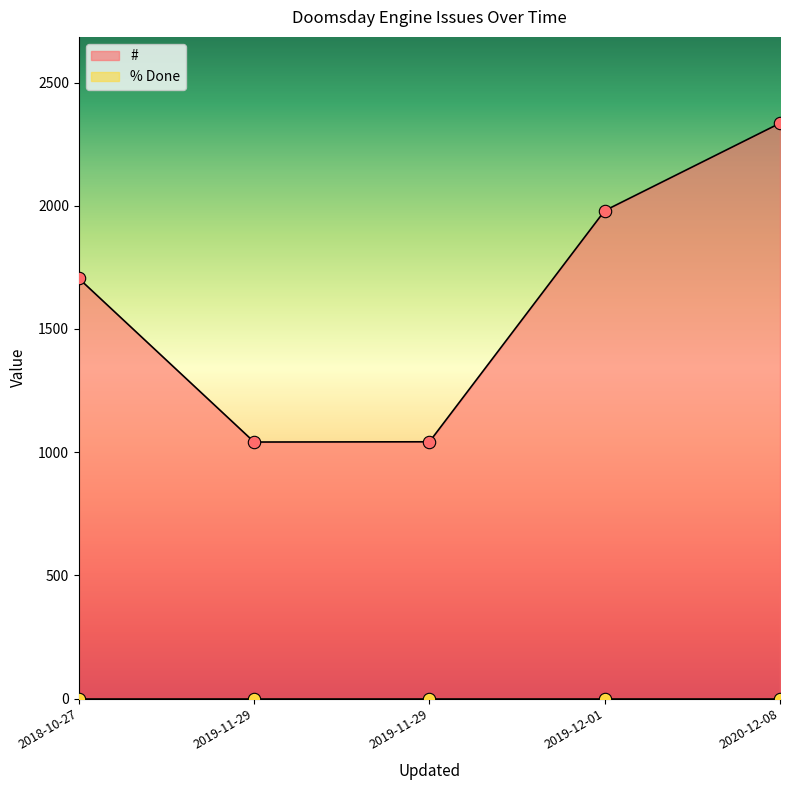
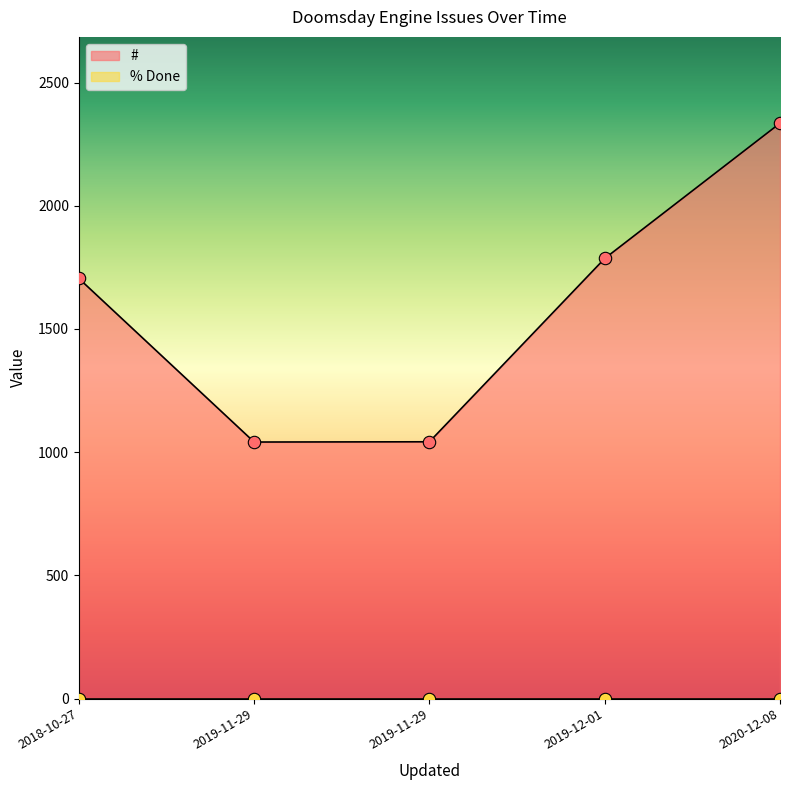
#, 2019-12-01: 1980 -> 1790
